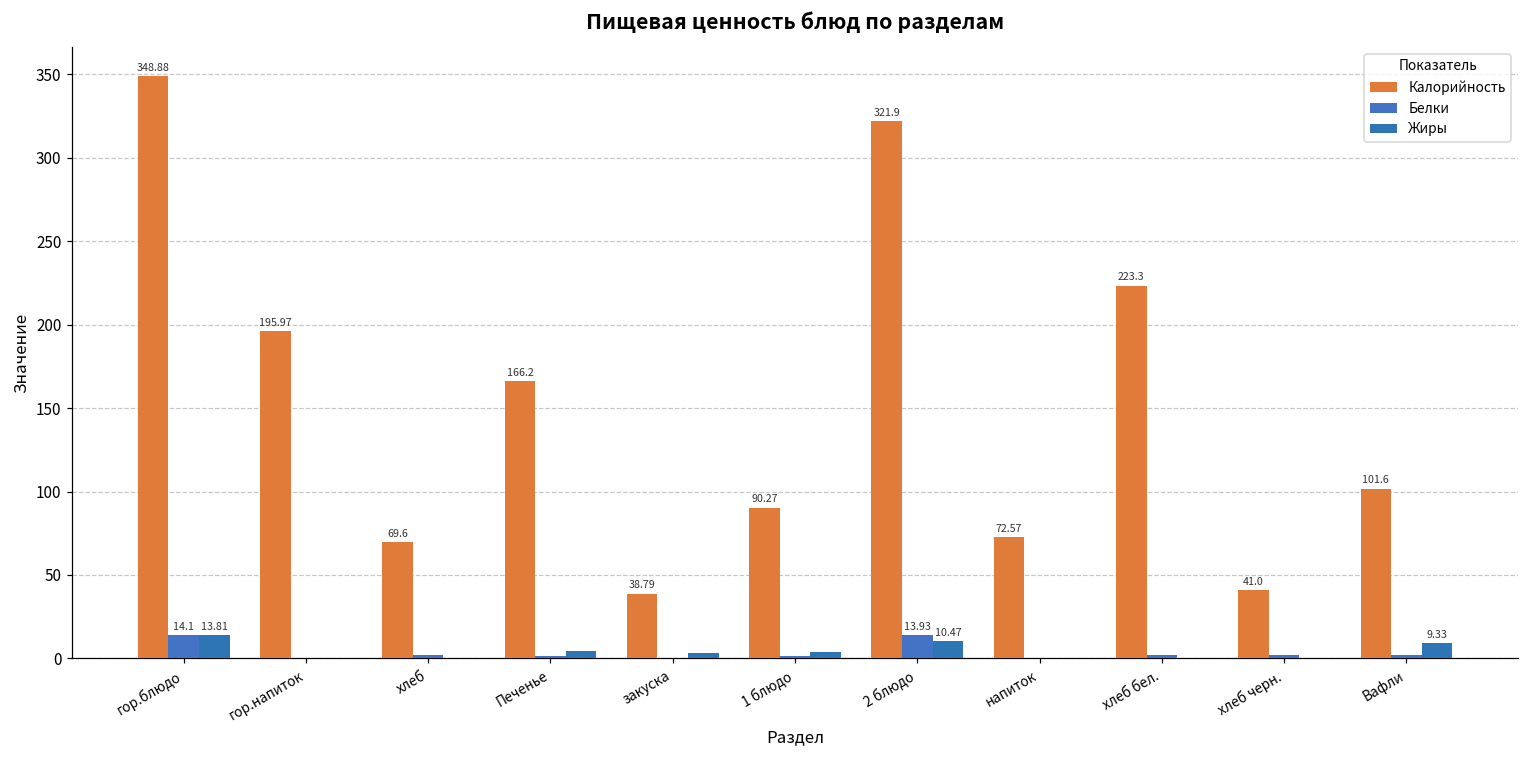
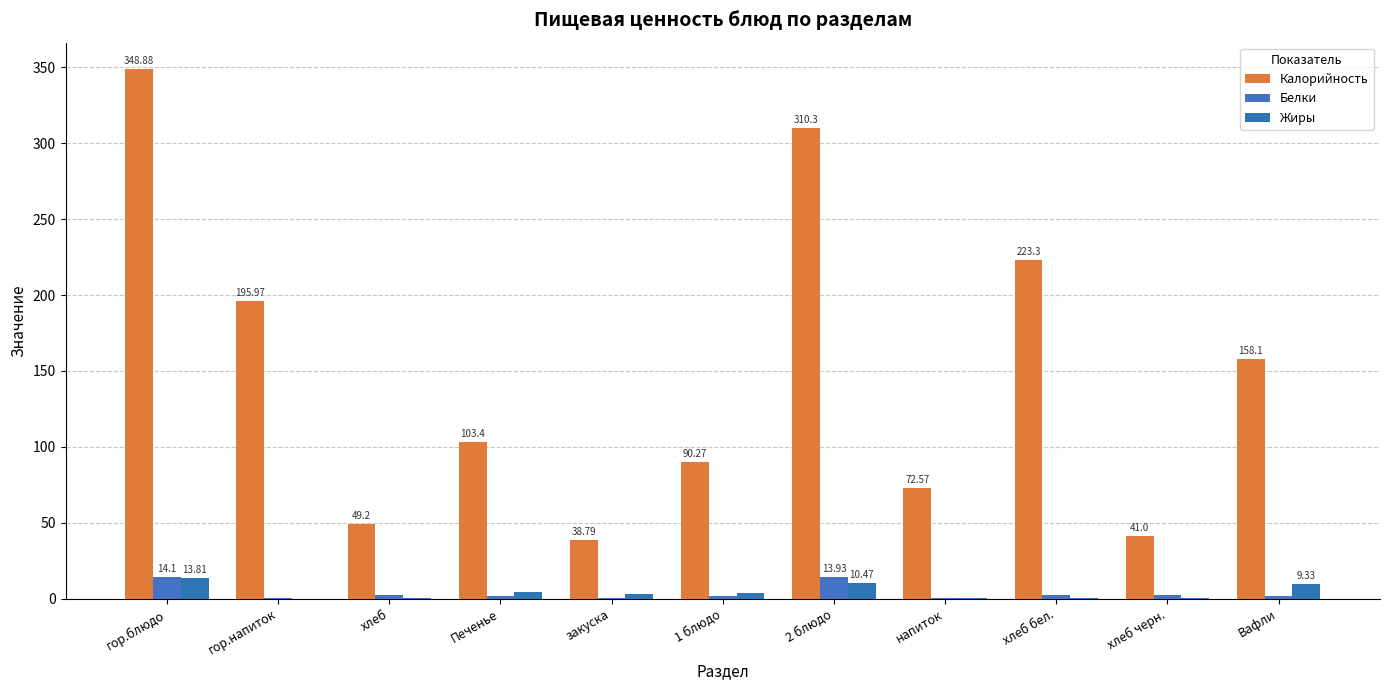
Калорийность, хлеб: 69.6 -> 49.2
Калорийность, Печенье: 166.2 -> 103.4
Калорийность, 2 блюдо: 321.9 -> 310.3
Калорийность, Вафли: 101.6 -> 158.1
